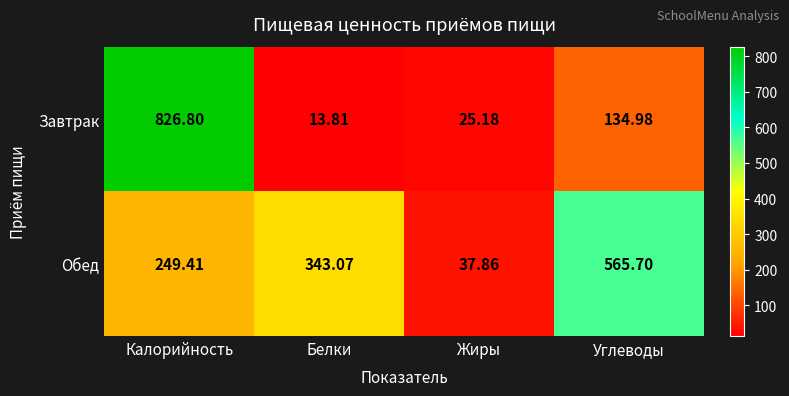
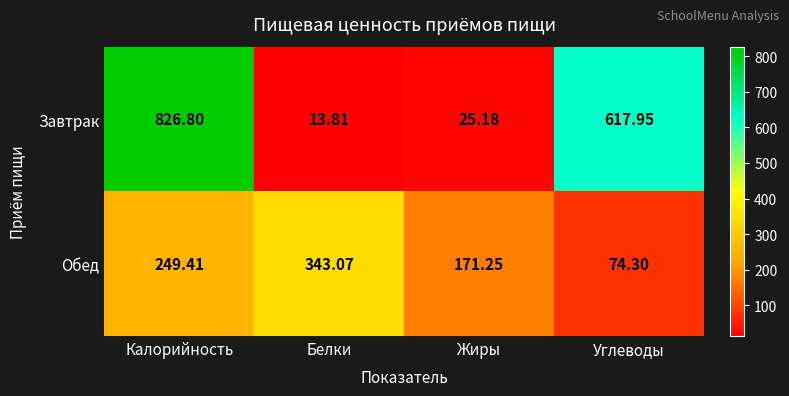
Завтрак, Углеводы: 134.98 -> 617.95
Обед, Жиры: 37.86 -> 171.25
Обед, Углеводы: 565.70 -> 74.30
